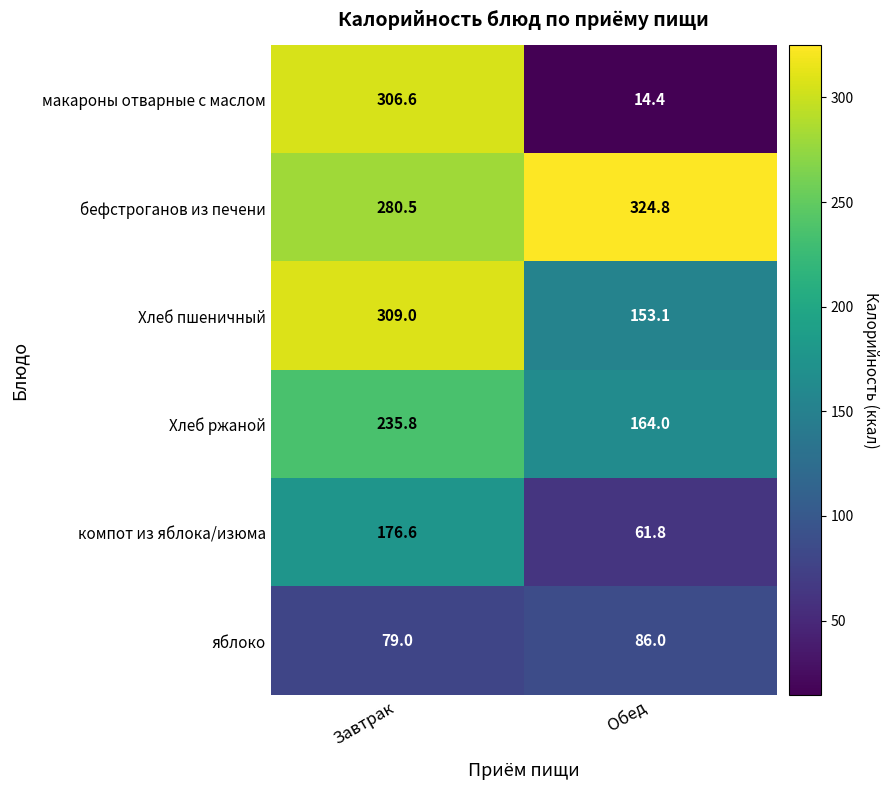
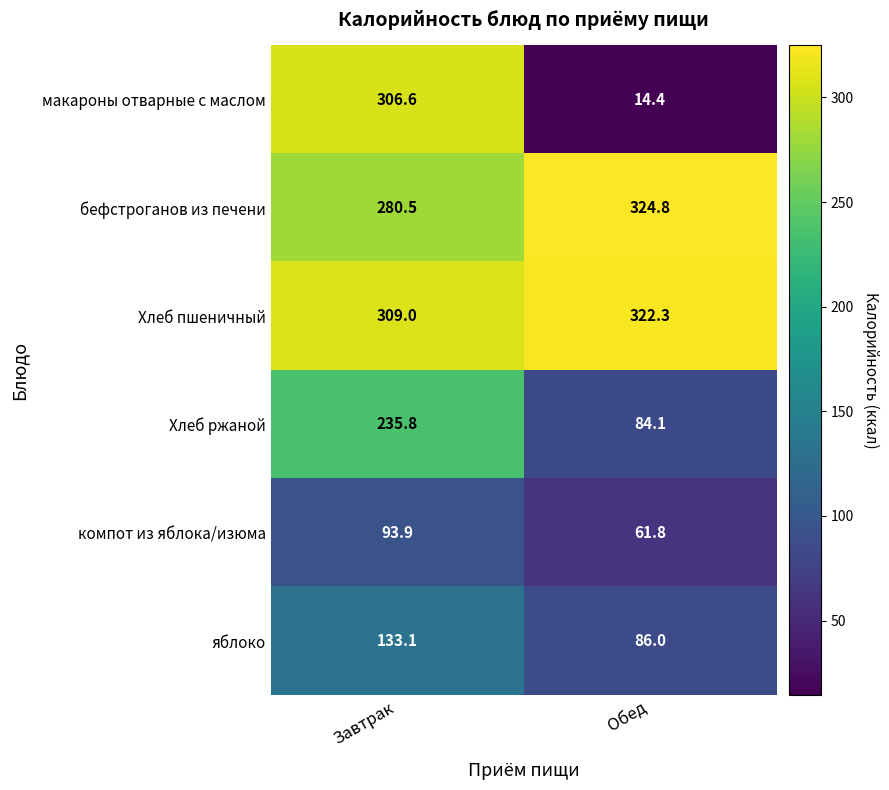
Хлеб пшеничный, Обед: 153.1 -> 322.3
Хлеб ржаной, Обед: 164.0 -> 84.1
компот из яблока/изюма, Завтрак: 176.6 -> 93.9
яблоко, Завтрак: 79.0 -> 133.1
